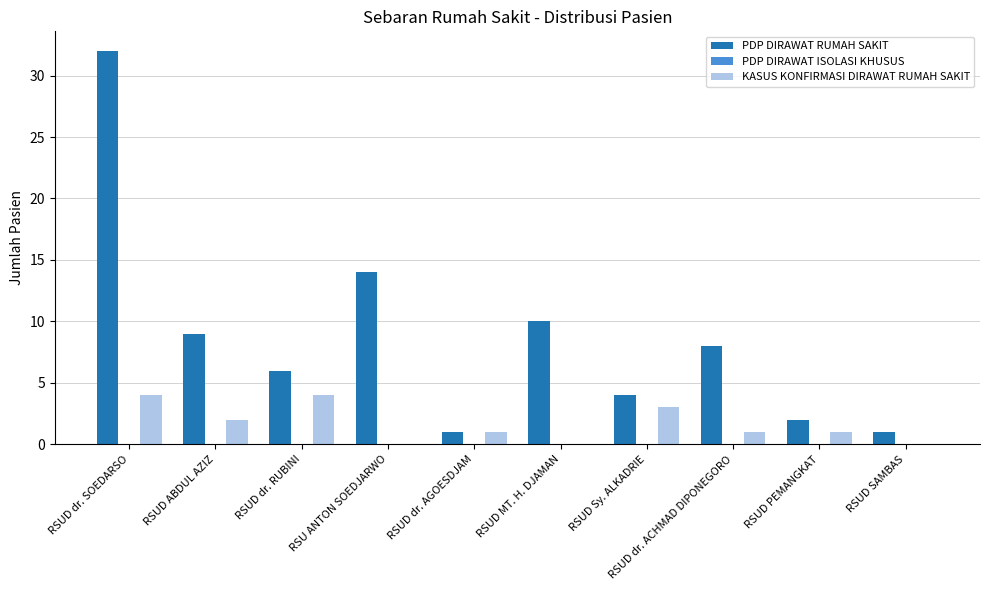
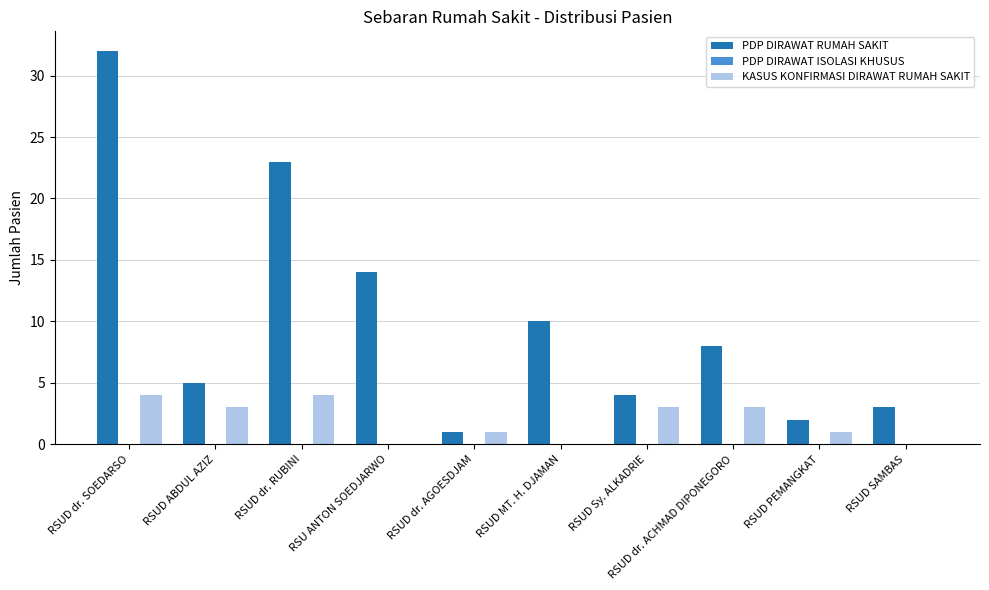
PDP DIRAWAT RUMAH SAKIT, RSUD ABDUL AZIZ: 9 -> 5
KASUS KONFIRMASI DIRAWAT RUMAH SAKIT, RSUD ABDUL AZIZ: 2 -> 3
PDP DIRAWAT RUMAH SAKIT, RSUD dr. RUBINI: 6 -> 23
KASUS KONFIRMASI DIRAWAT RUMAH SAKIT, RSUD dr. ACHMAD DIPONEGORO: 1 -> 3
PDP DIRAWAT RUMAH SAKIT, RSUD SAMBAS: 1 -> 3
